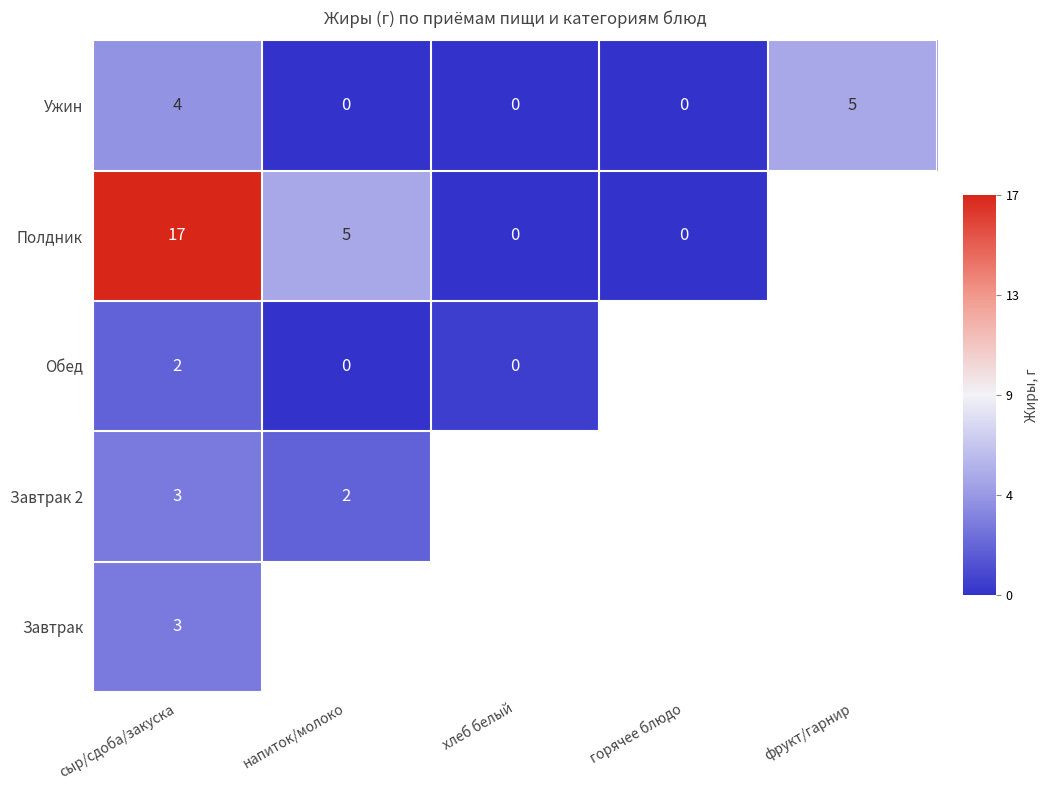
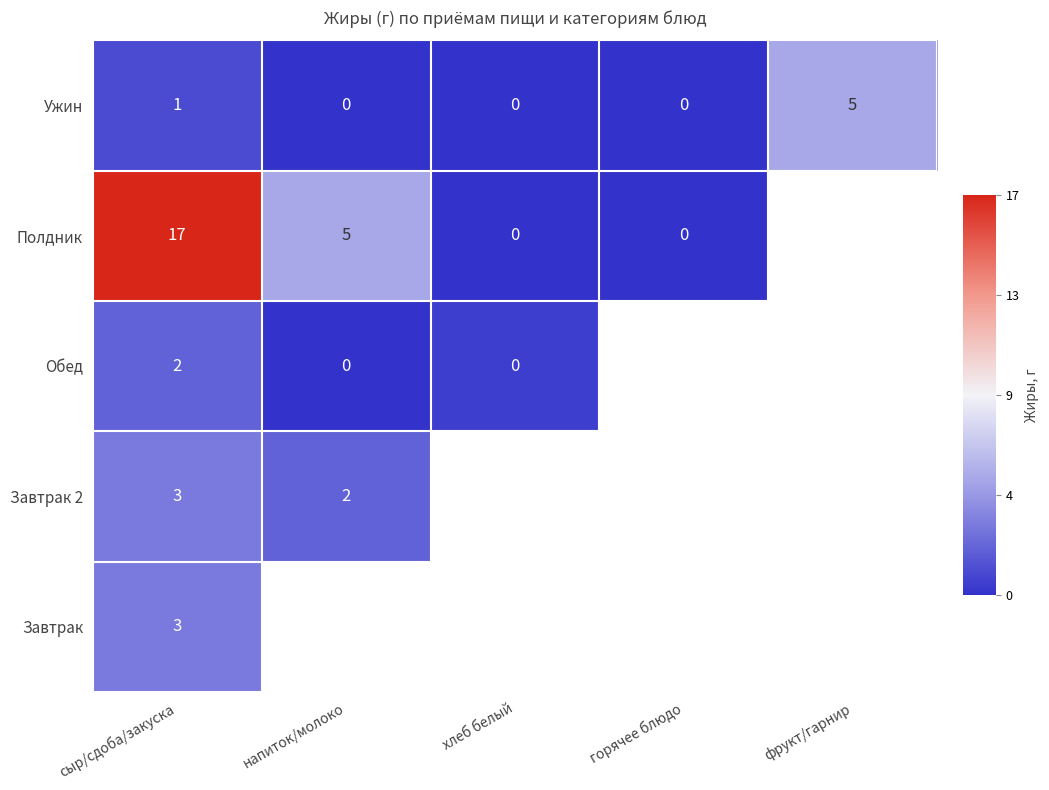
Ужин, сыр/сдоба/закуска: 4 -> 1
